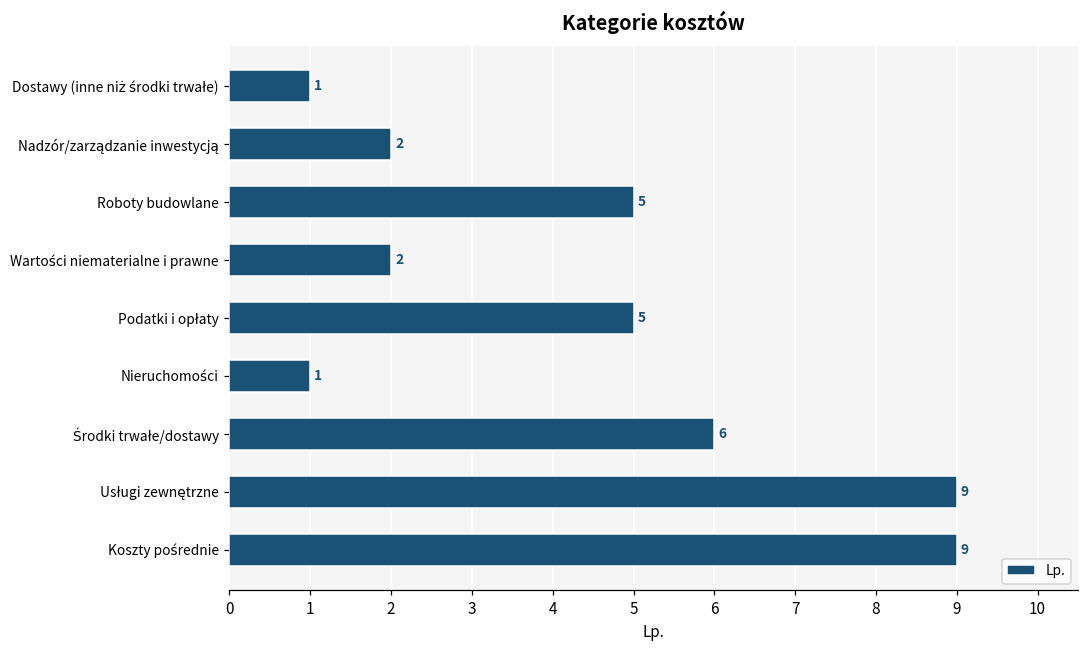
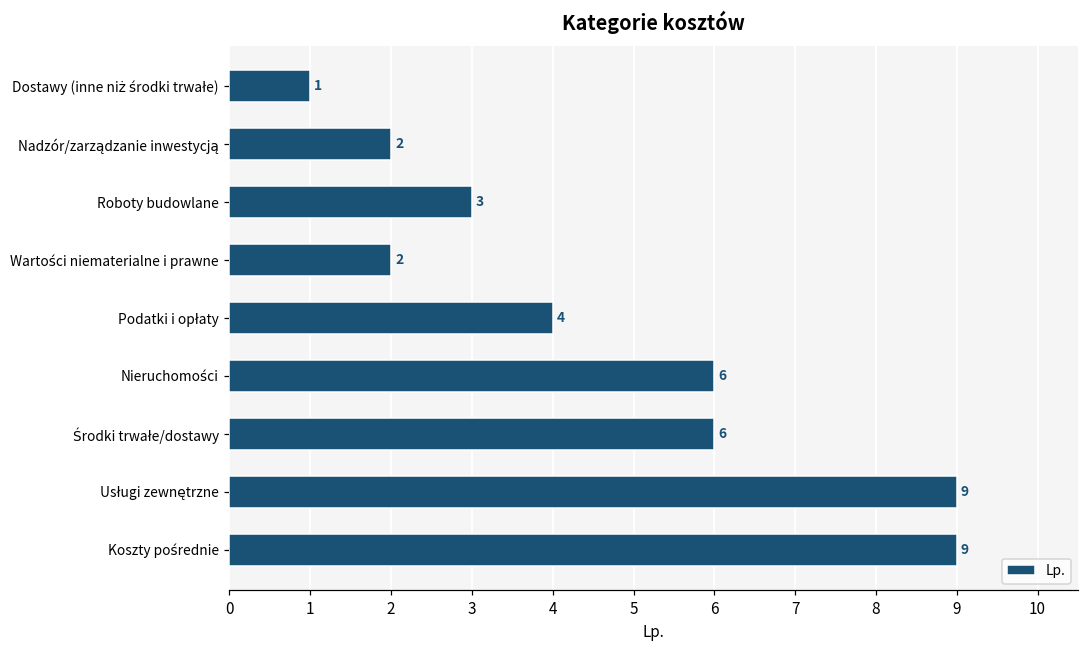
Roboty budowlane: 5 -> 3
Podatki i opłaty: 5 -> 4
Nieruchomości: 1 -> 6
